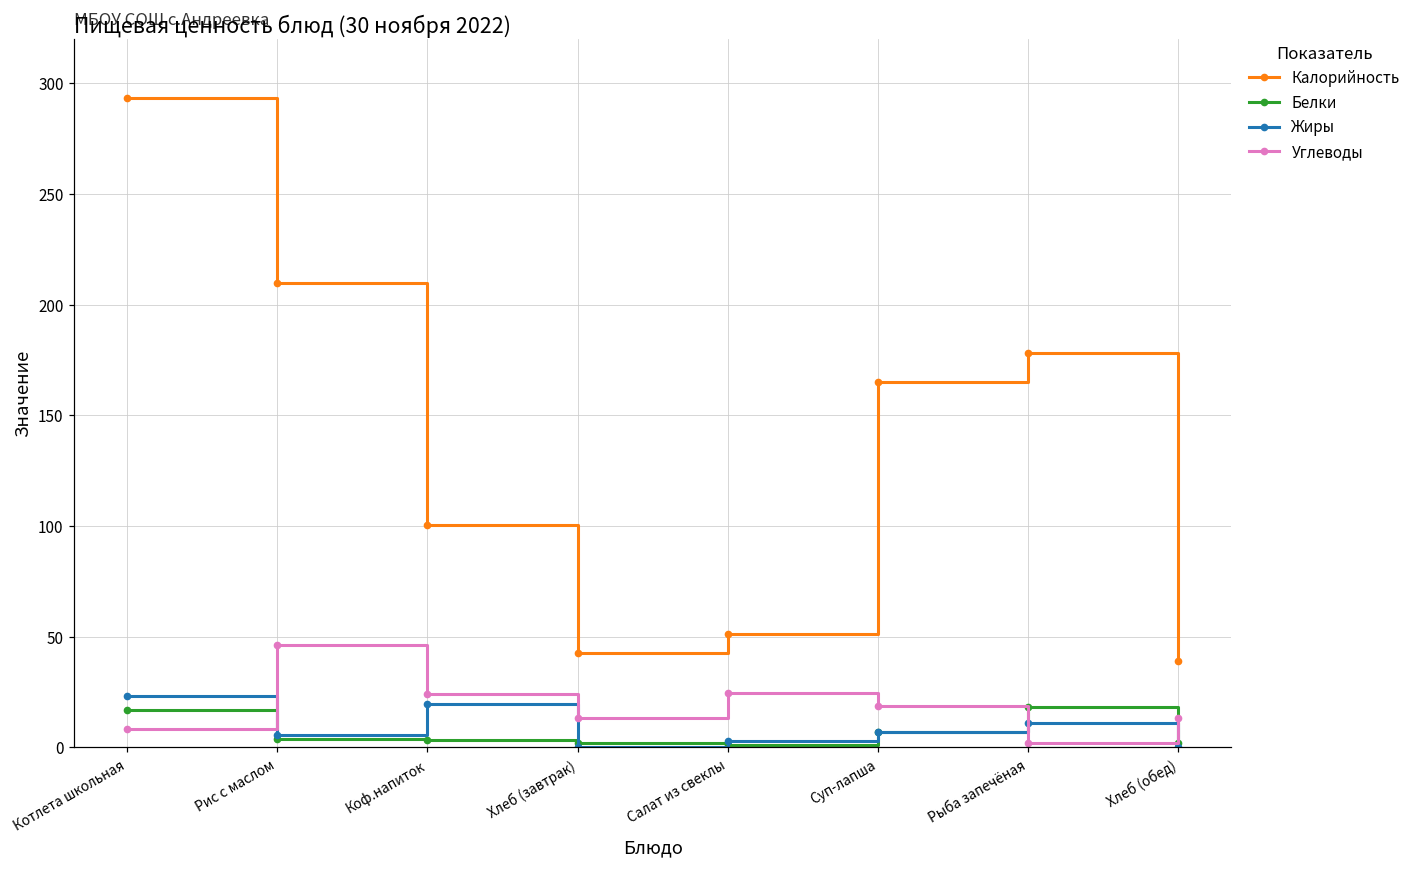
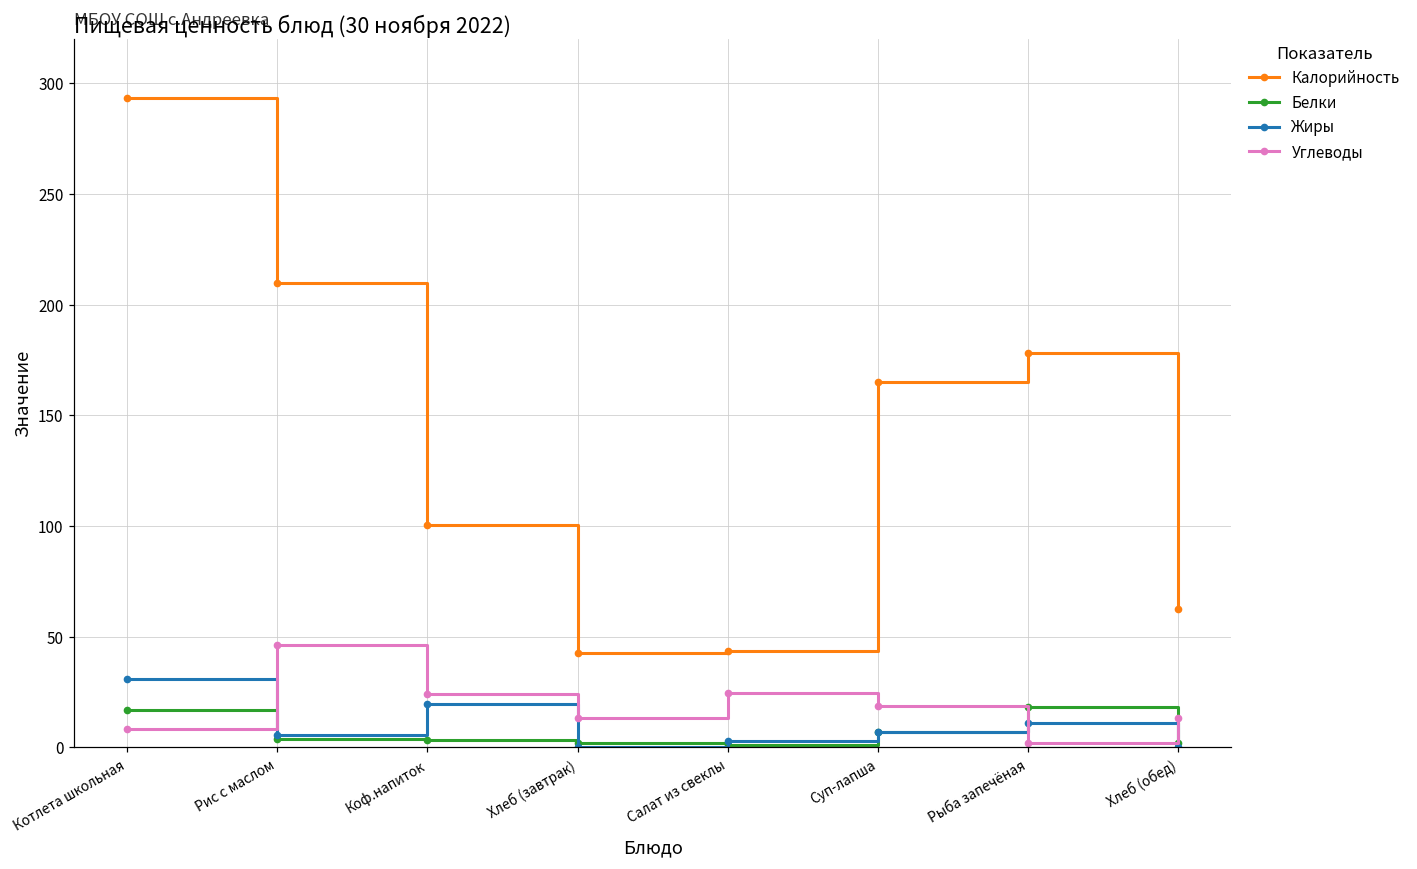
Жиры, Котлета школьная: 23 -> 31
Калорийность, Салат из свеклы: 51 -> 43
Калорийность, Хлеб (обед): 39 -> 63
